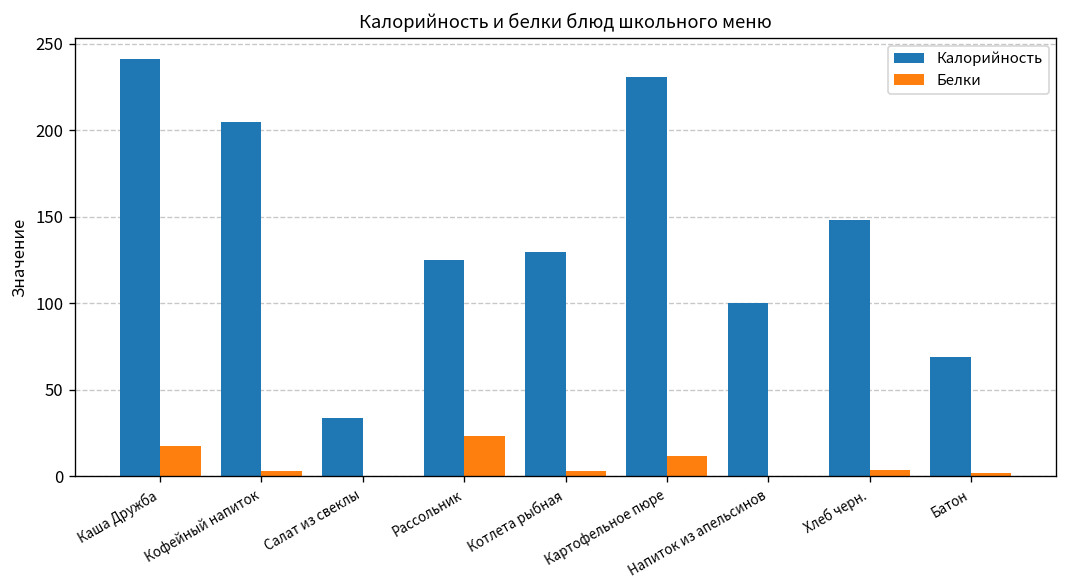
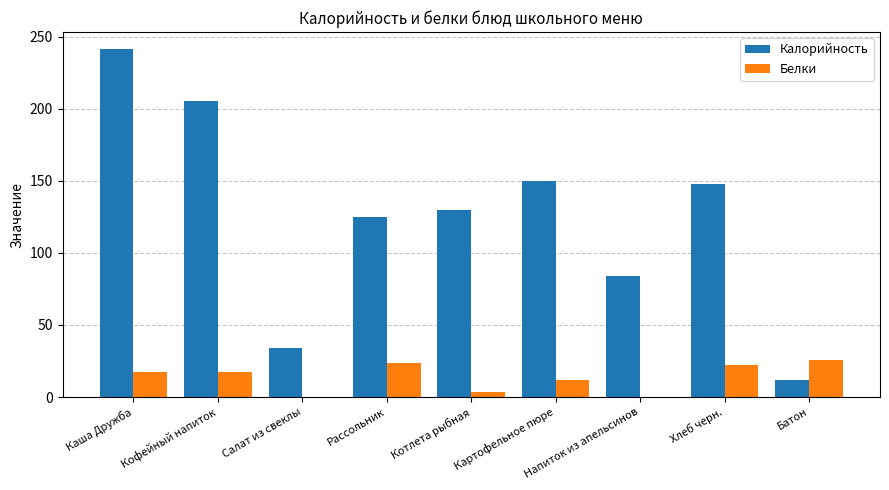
Белки, Кофейный напиток: 3 -> 18
Калорийность, Картофельное пюре: 231 -> 150
Калорийность, Напиток из апельсинов: 100 -> 84
Белки, Хлеб черн.: 4 -> 22
Калорийность, Батон: 69 -> 12
Белки, Батон: 2 -> 26
